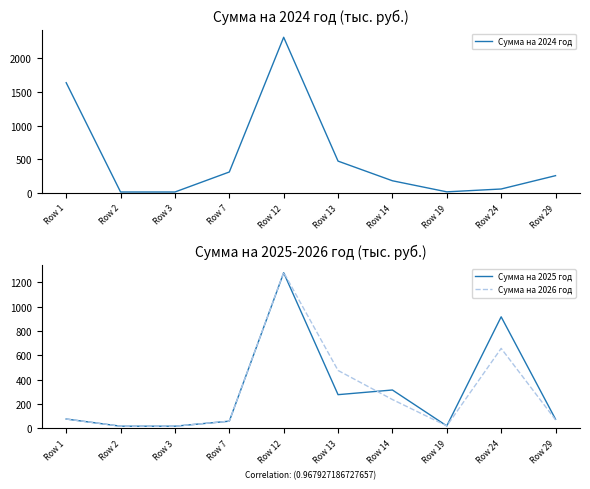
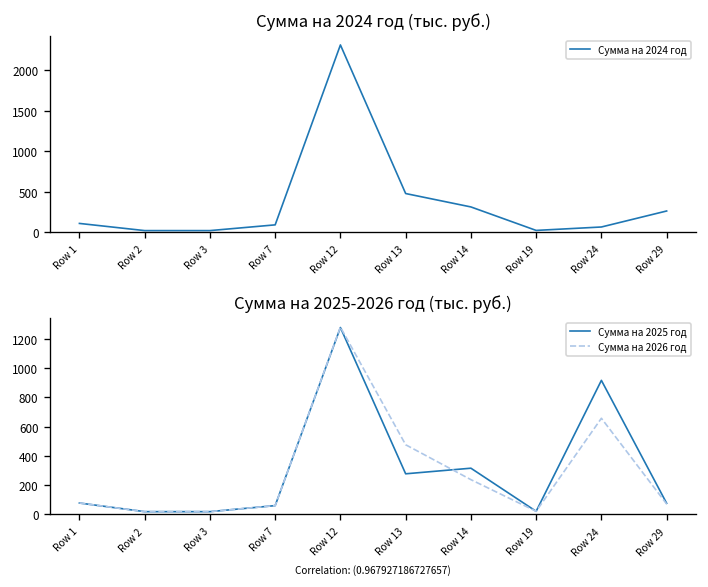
Сумма на 2024 год (тыс. руб.), Row 1: 1600 -> 100
Сумма на 2024 год (тыс. руб.), Row 7: 300 -> 100
Сумма на 2024 год (тыс. руб.), Row 14: 200 -> 300
